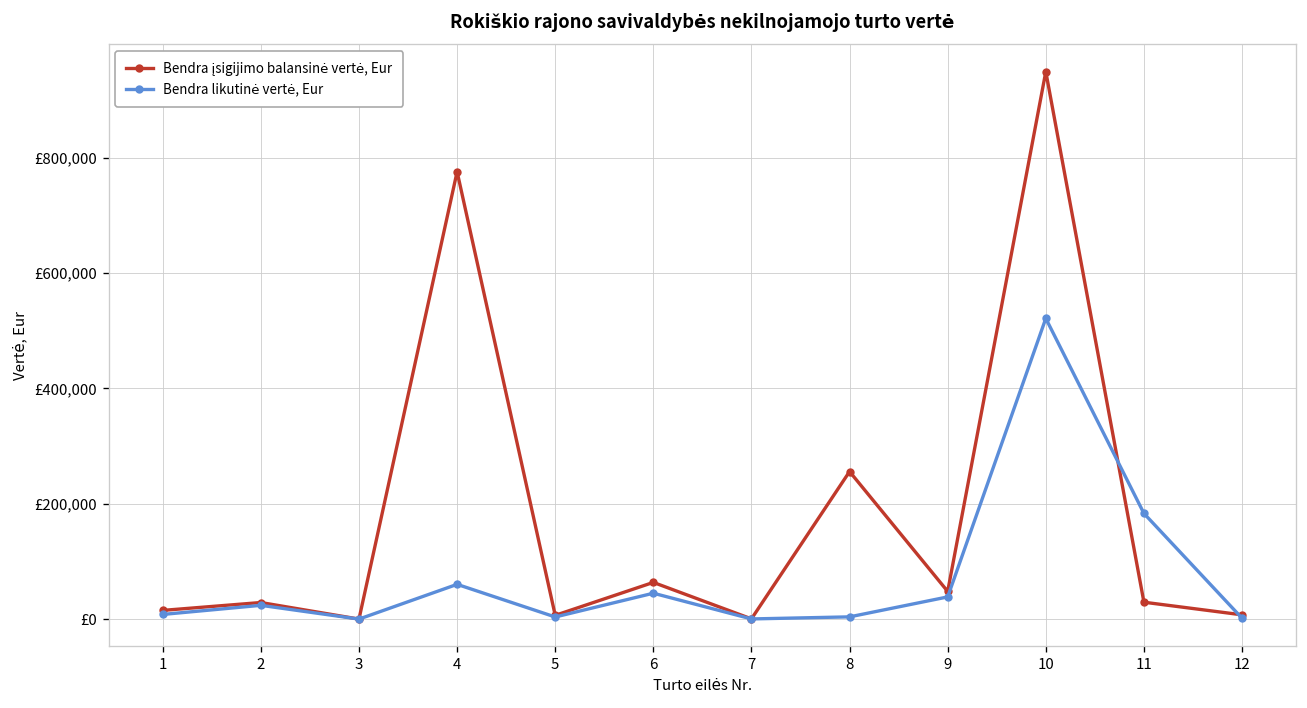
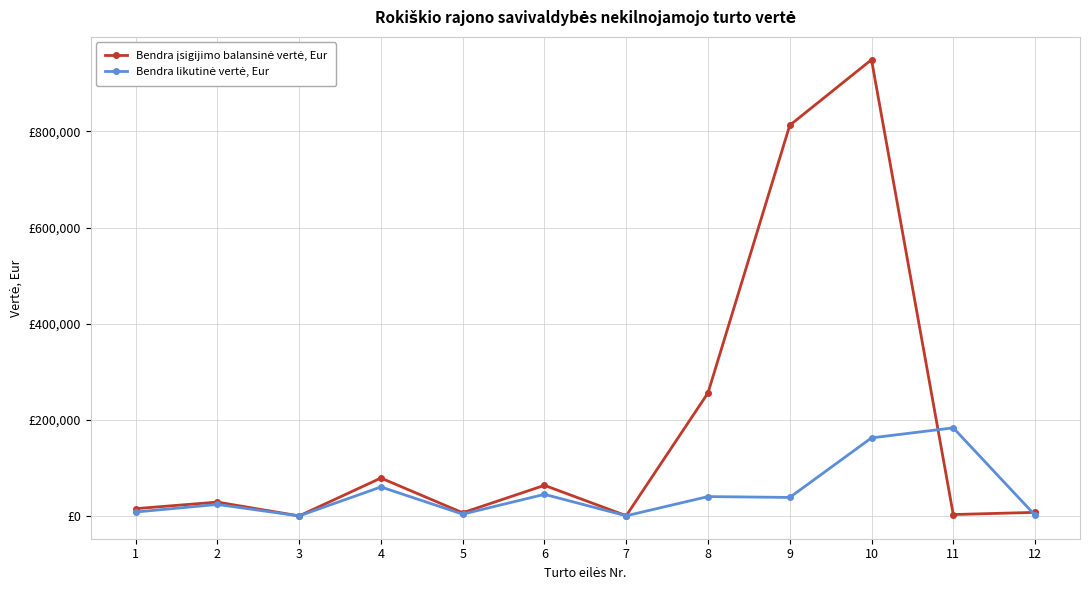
Bendra įsigijimo balansinė vertė, Eur, 4: £780,000 -> £80,000
Bendra likutinė vertė, Eur, 8: £0 -> £40,000
Bendra įsigijimo balansinė vertė, Eur, 9: £50,000 -> £810,000
Bendra likutinė vertė, Eur, 10: £520,000 -> £160,000
Bendra įsigijimo balansinė vertė, Eur, 11: £30,000 -> £0
